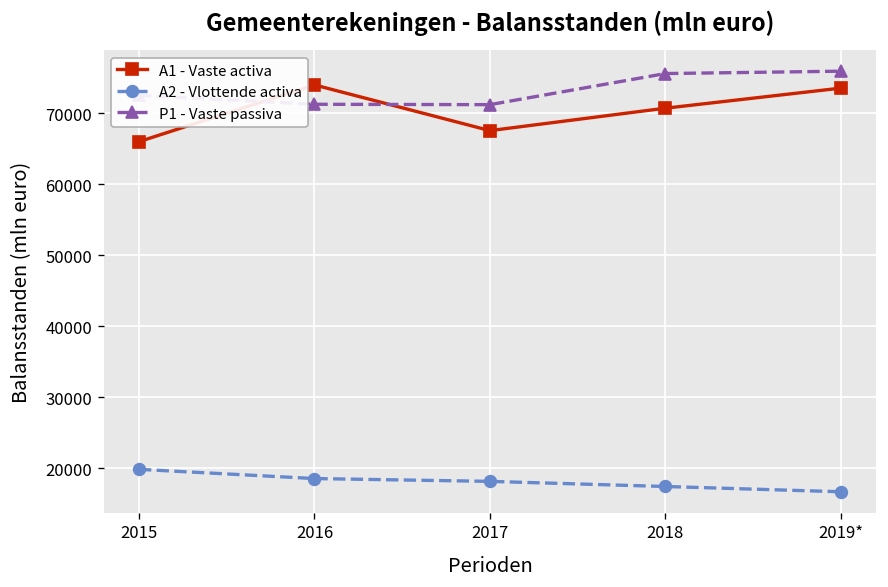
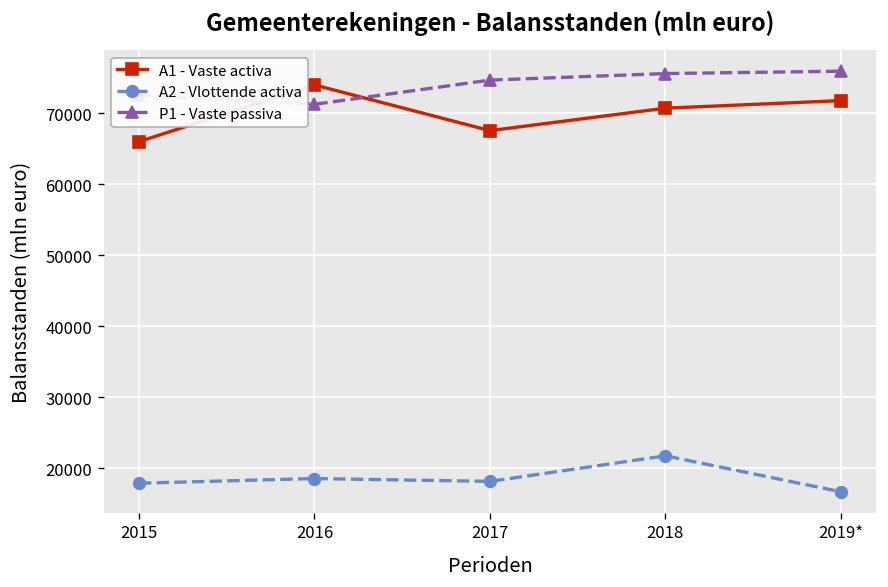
A2 - Vlottende activa, 2015: 20000 -> 18000
P1 - Vaste passiva, 2017: 71000 -> 75000
A2 - Vlottende activa, 2018: 17000 -> 22000
A1 - Vaste activa, 2019*: 74000 -> 72000
